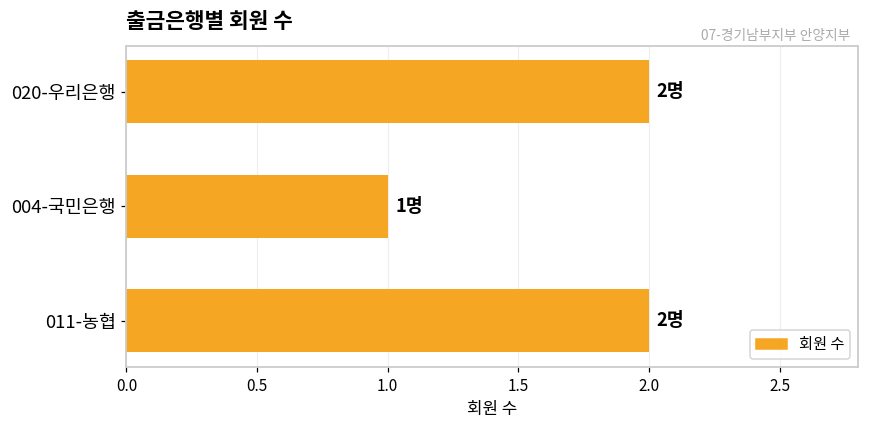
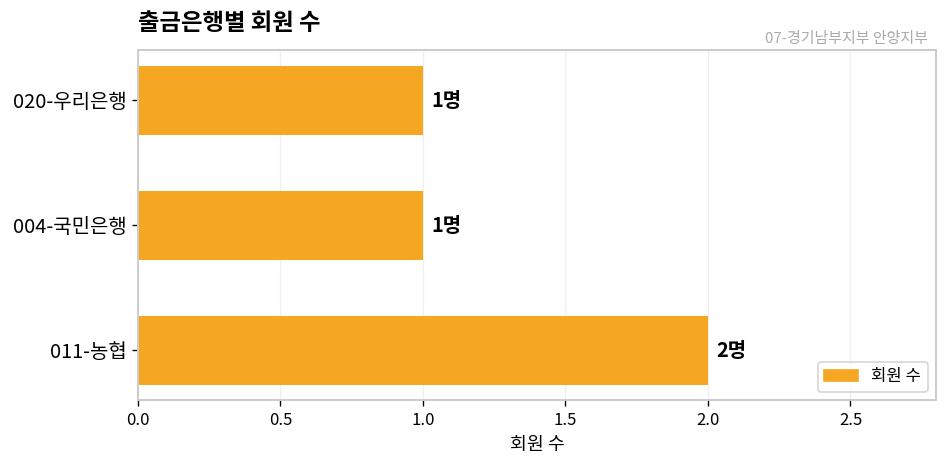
020-우리은행: 2명 -> 1명
